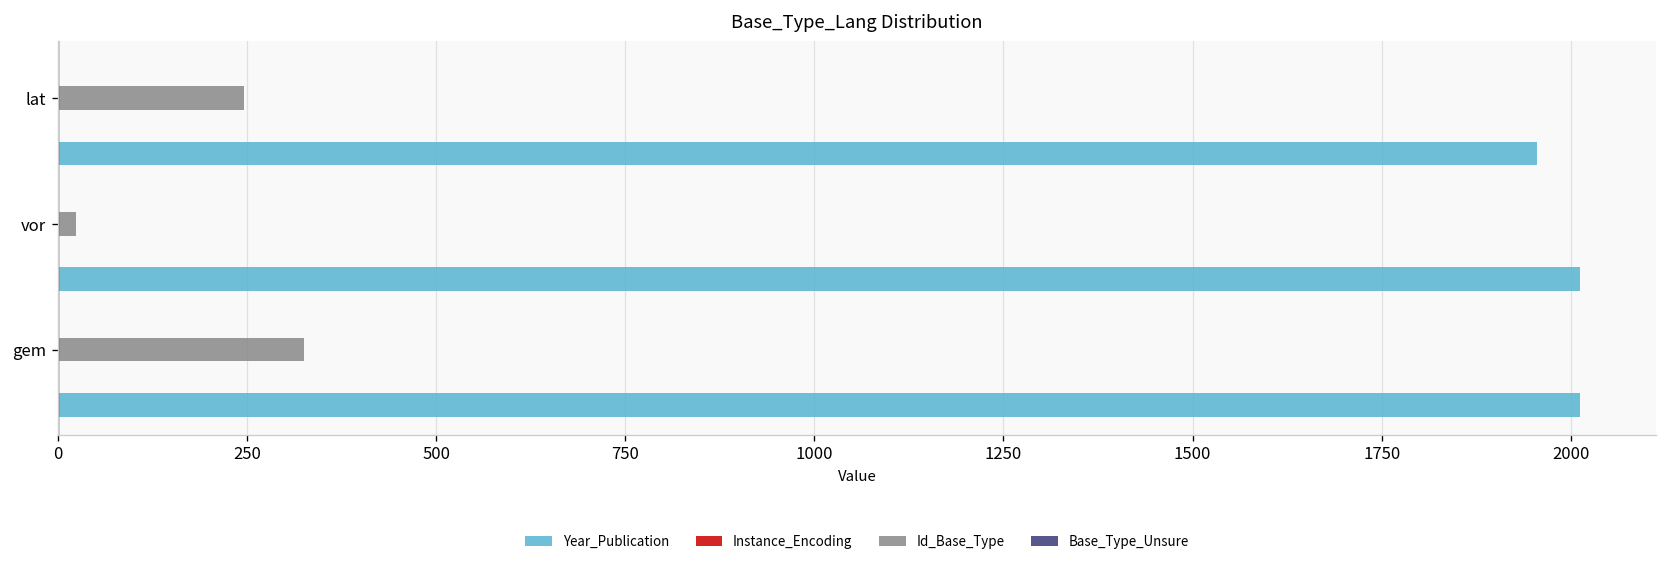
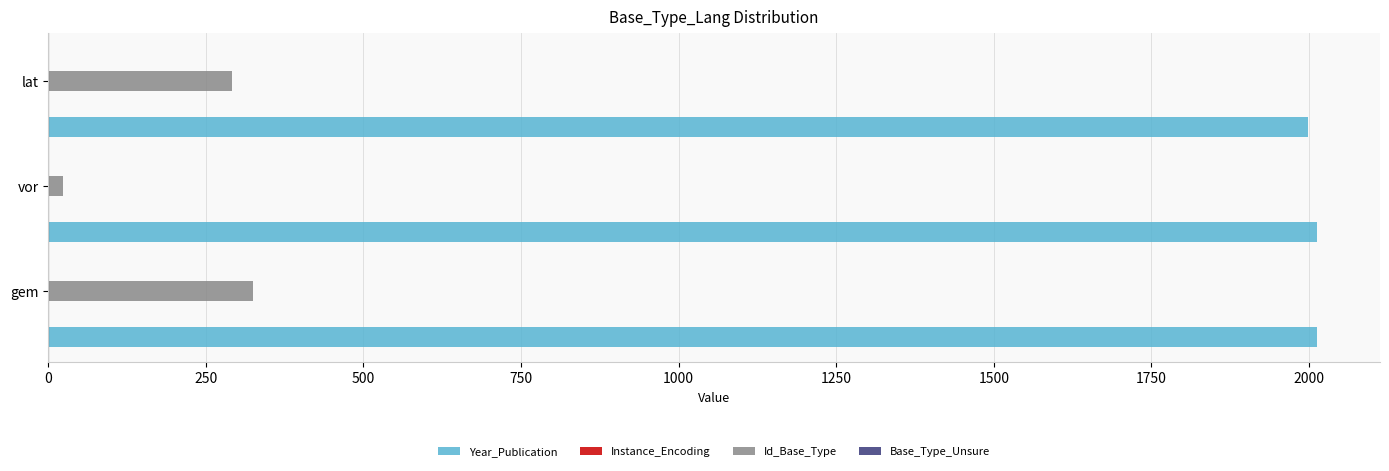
Id_Base_Type, lat: 250 -> 290
Year_Publication, lat: 1960 -> 2000
